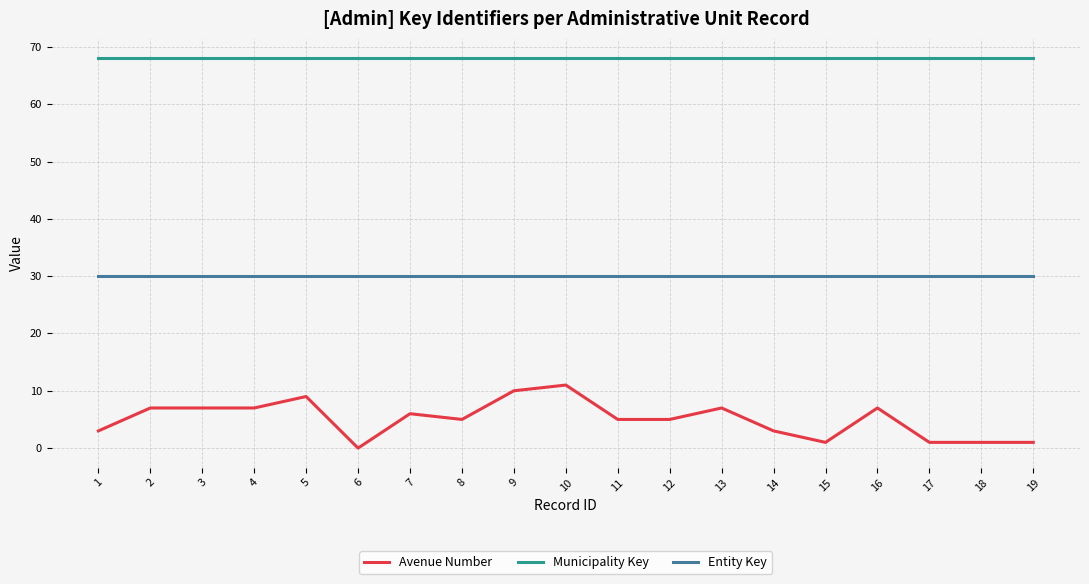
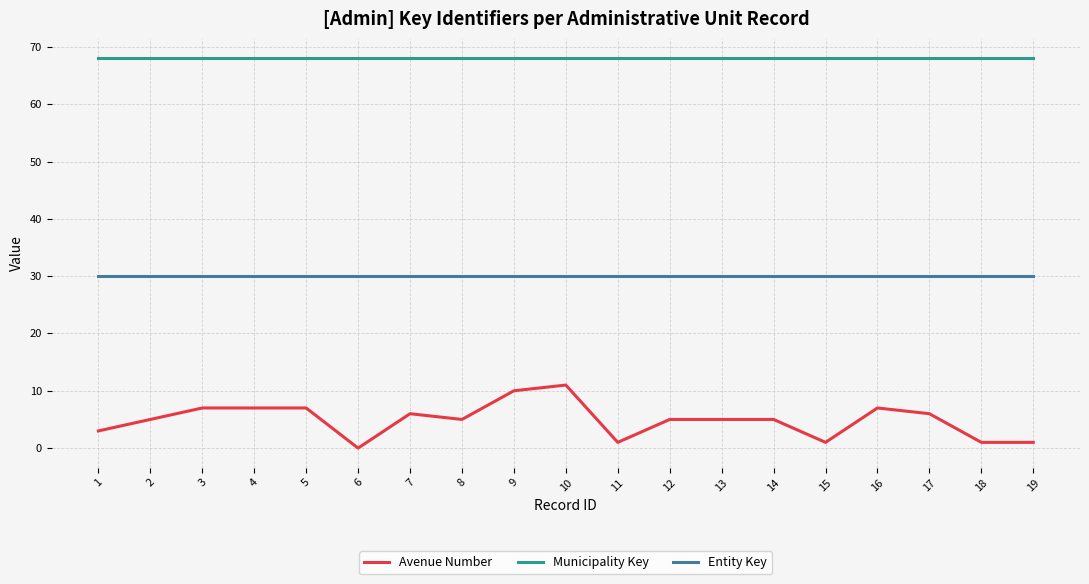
Avenue Number, 2: 7 -> 5
Avenue Number, 5: 9 -> 7
Avenue Number, 11: 5 -> 1
Avenue Number, 13: 7 -> 5
Avenue Number, 14: 3 -> 5
Avenue Number, 17: 1 -> 6
